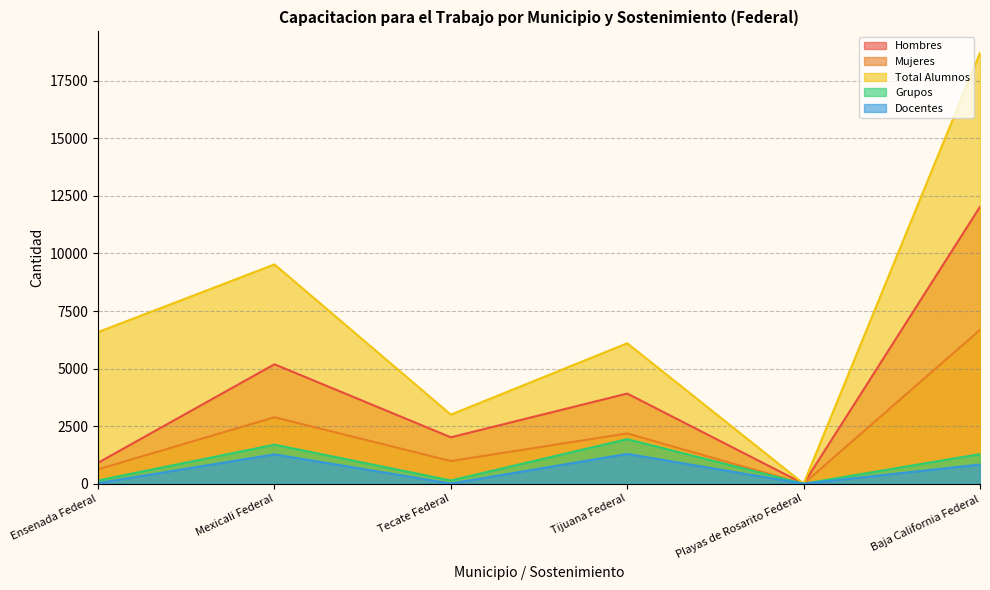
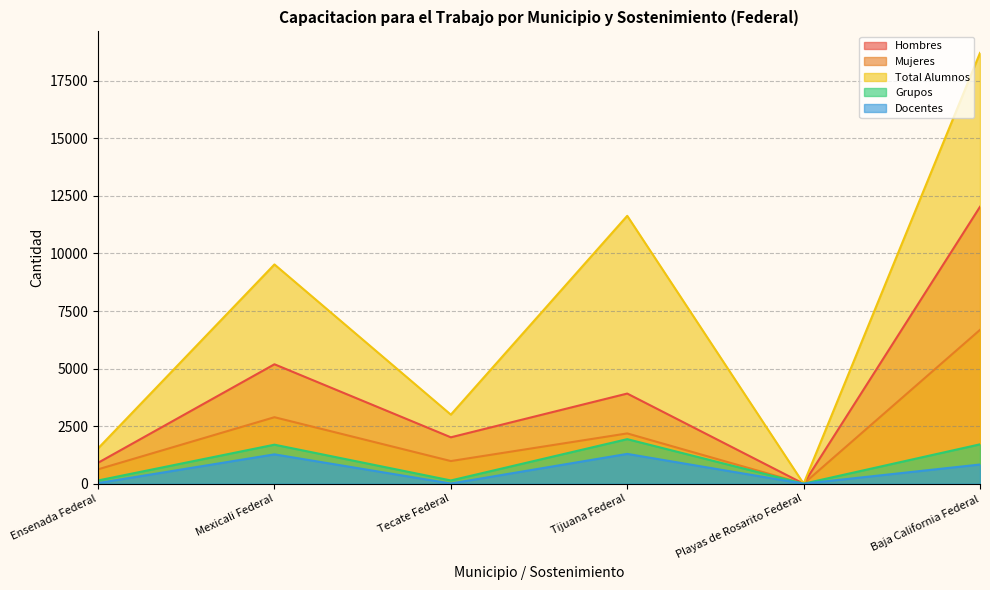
Total Alumnos, Ensenada Federal: 6600 -> 1500
Total Alumnos, Tijuana Federal: 6100 -> 11600
Grupos, Baja California Federal: 1300 -> 1700
